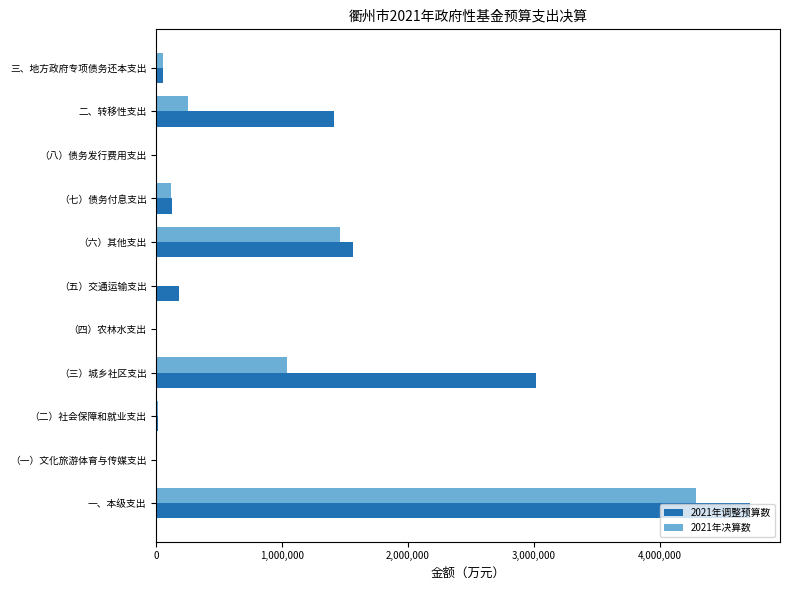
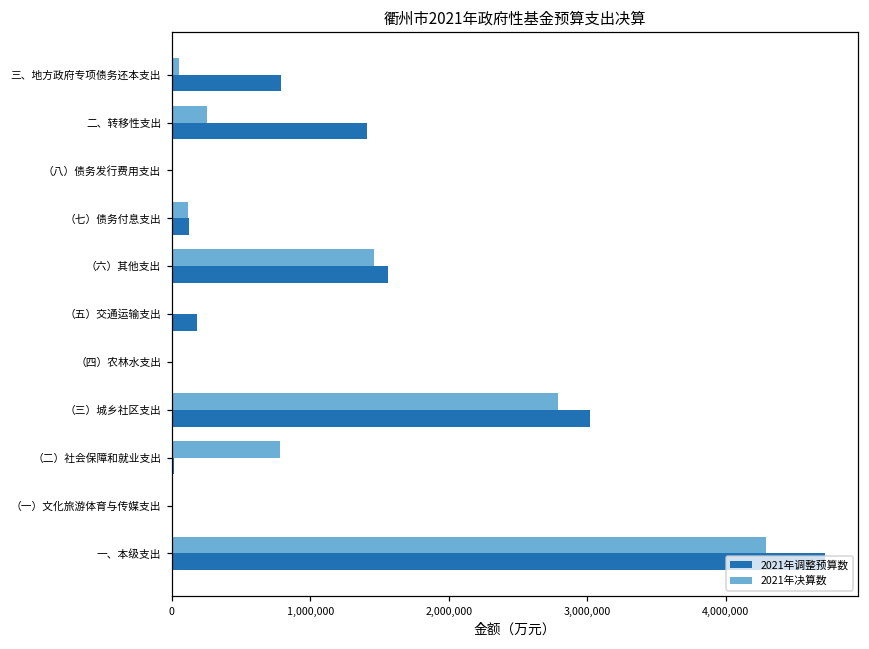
2021年调整预算数, 三、地方政府专项债务还本支出: 50,000 -> 780,000
2021年决算数, （三）城乡社区支出: 1,040,000 -> 2,790,000
2021年决算数, （二）社会保障和就业支出: 20,000 -> 780,000
